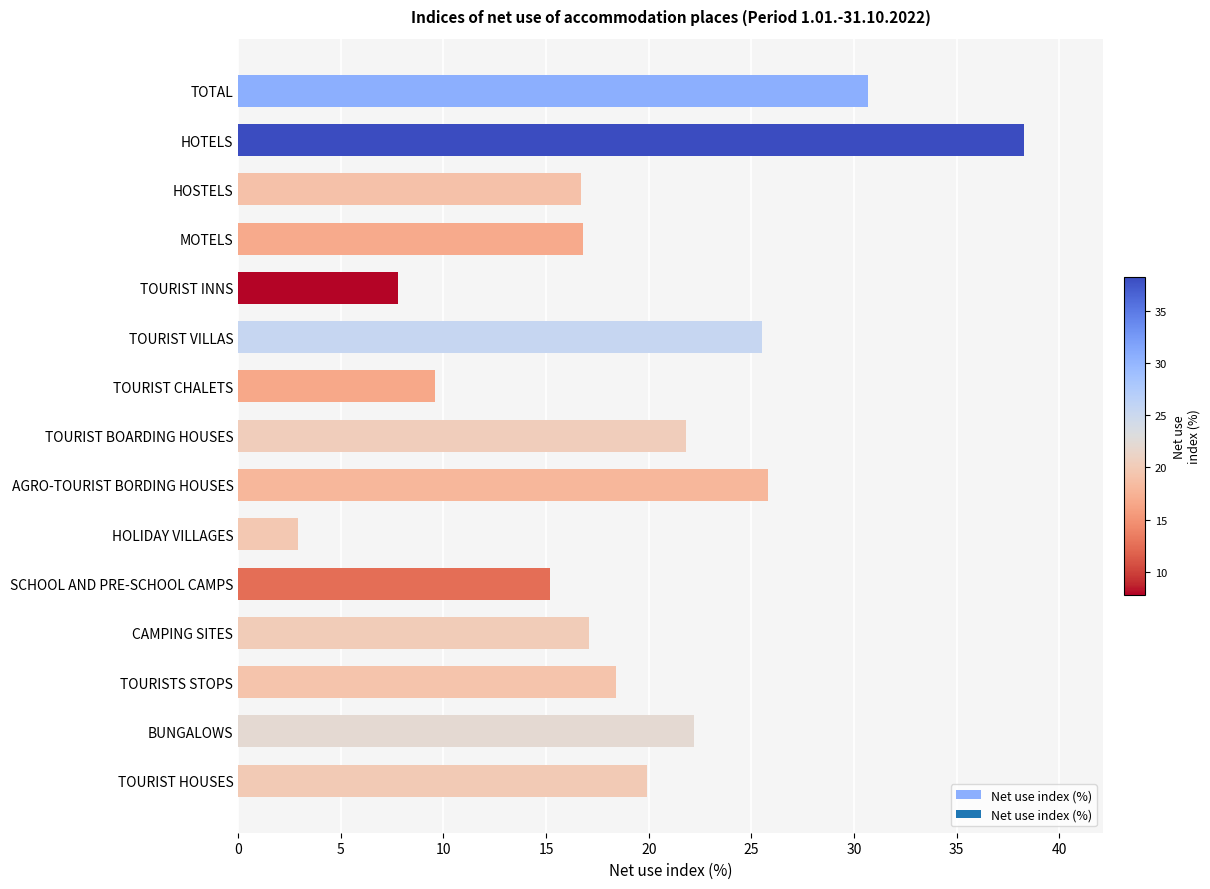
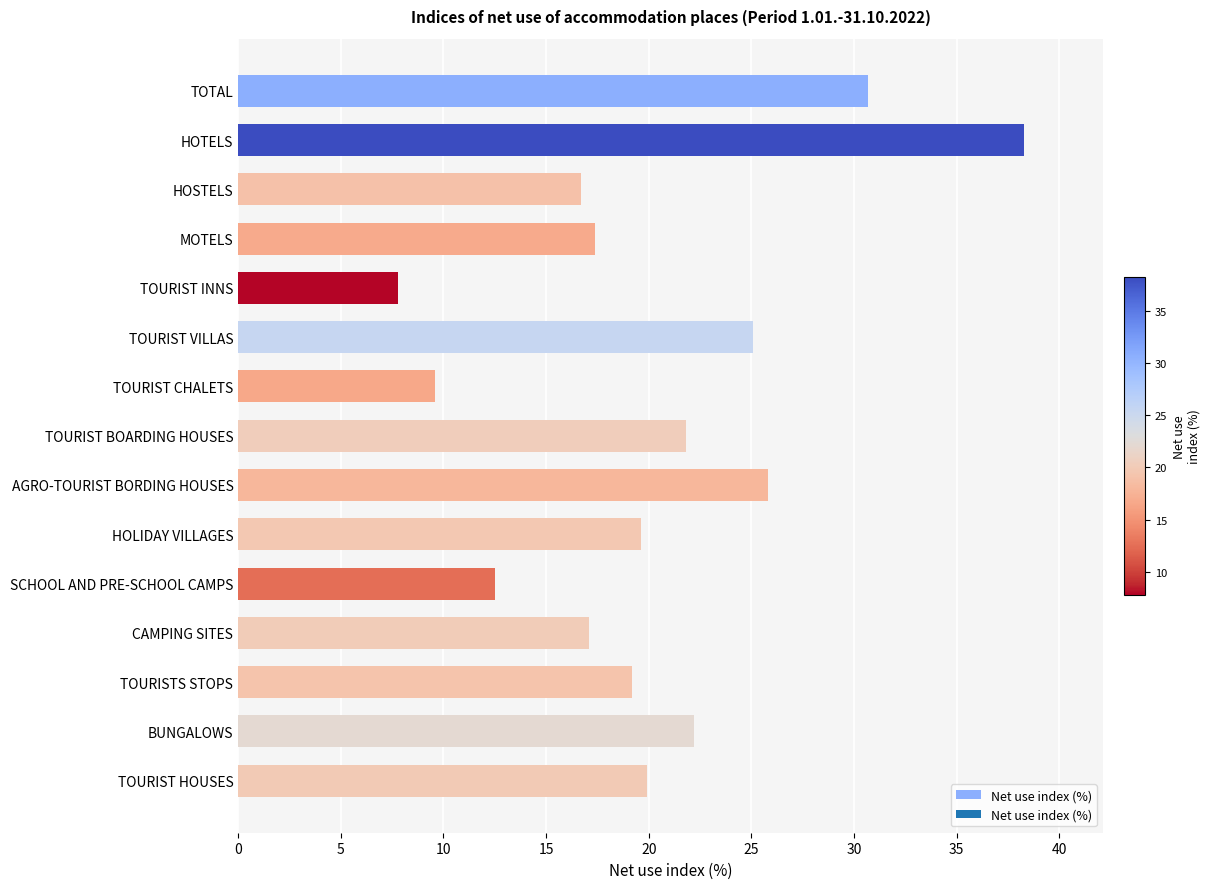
MOTELS: 16.8 -> 17.4
TOURIST VILLAS: 25.5 -> 25.1
HOLIDAY VILLAGES: 2.9 -> 19.6
SCHOOL AND PRE-SCHOOL CAMPS: 15.2 -> 12.5
TOURISTS STOPS: 18.4 -> 19.2
